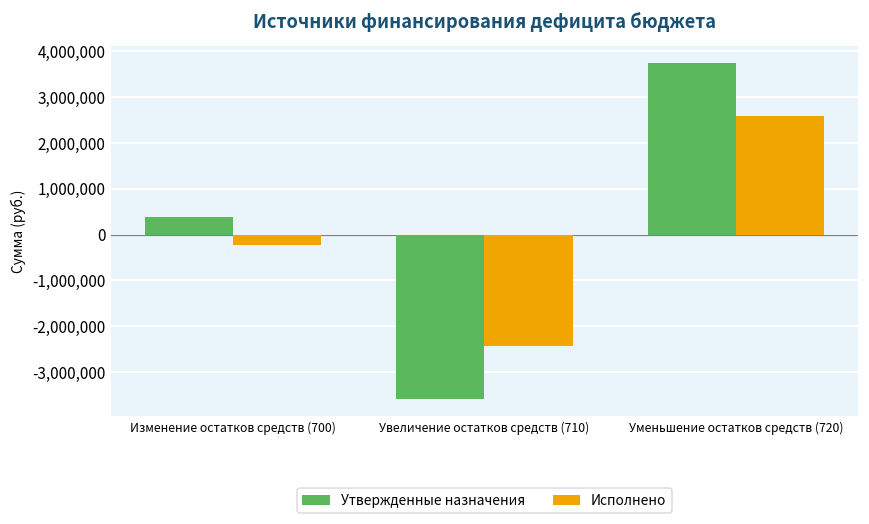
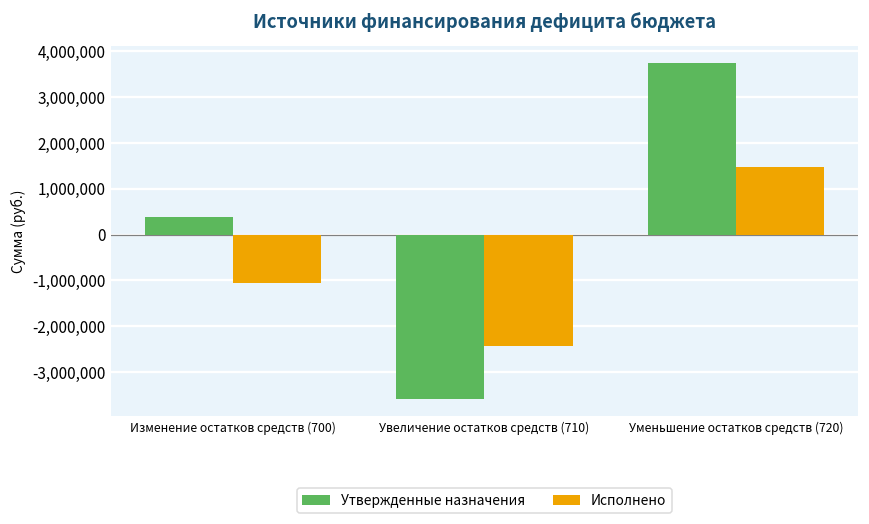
Исполнено, Изменение остатков средств (700): -200,000 -> -1,100,000
Исполнено, Уменьшение остатков средств (720): 2,600,000 -> 1,500,000
